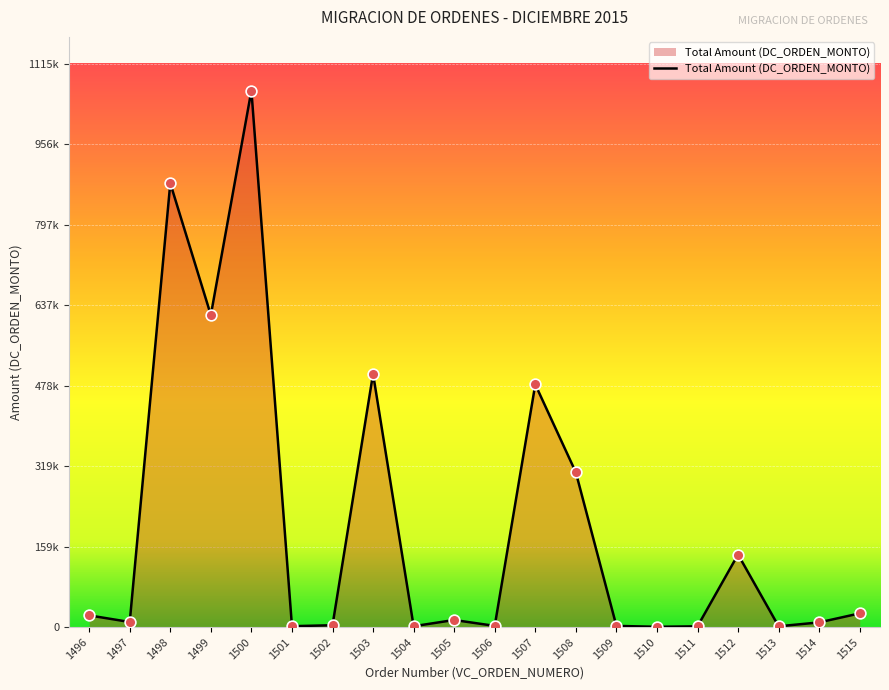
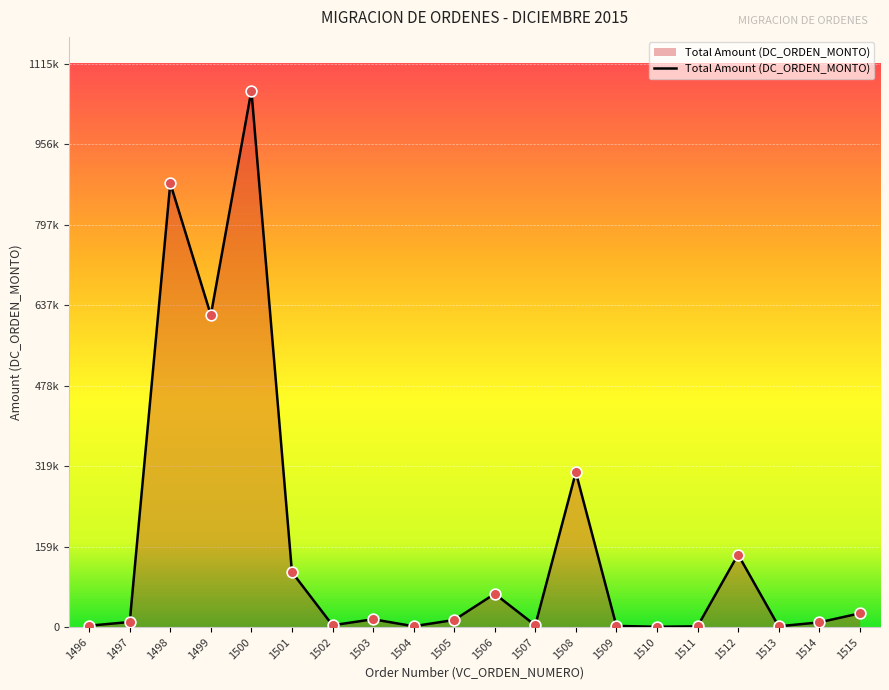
1496: 20000 -> 0
1501: 0 -> 110000
1503: 500000 -> 20000
1506: 0 -> 70000
1507: 480000 -> 0
